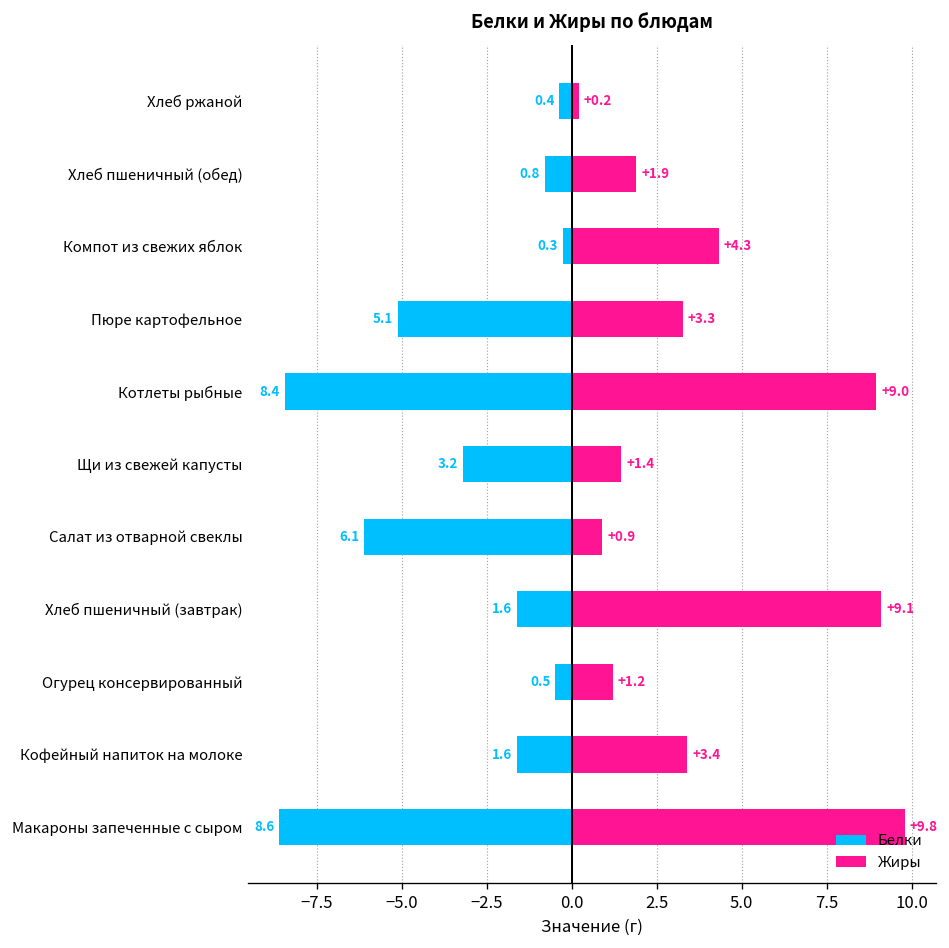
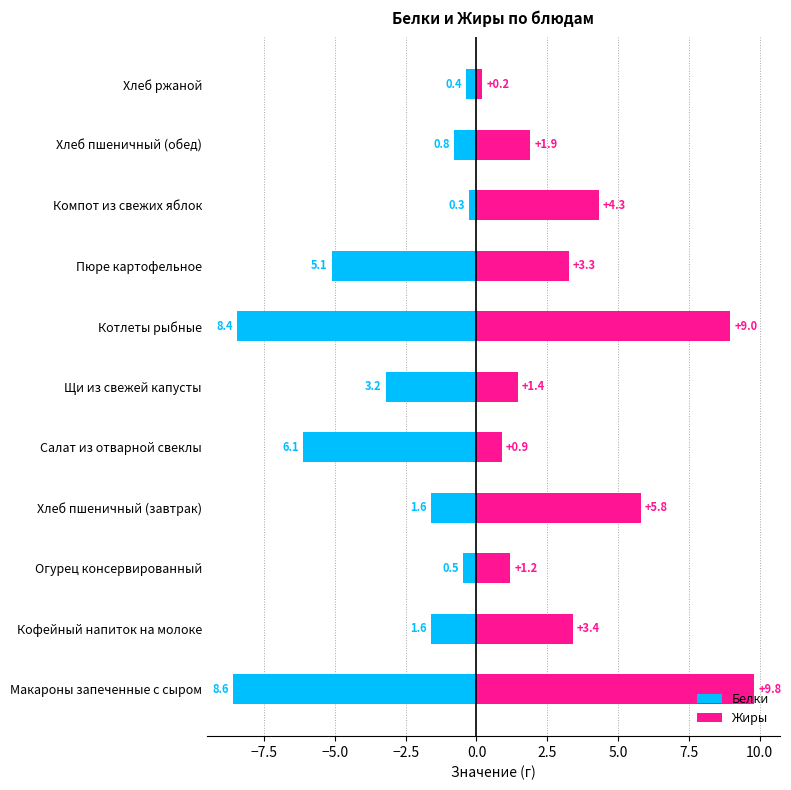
Жиры, Хлеб пшеничный (завтрак): +9.1 -> +5.8
